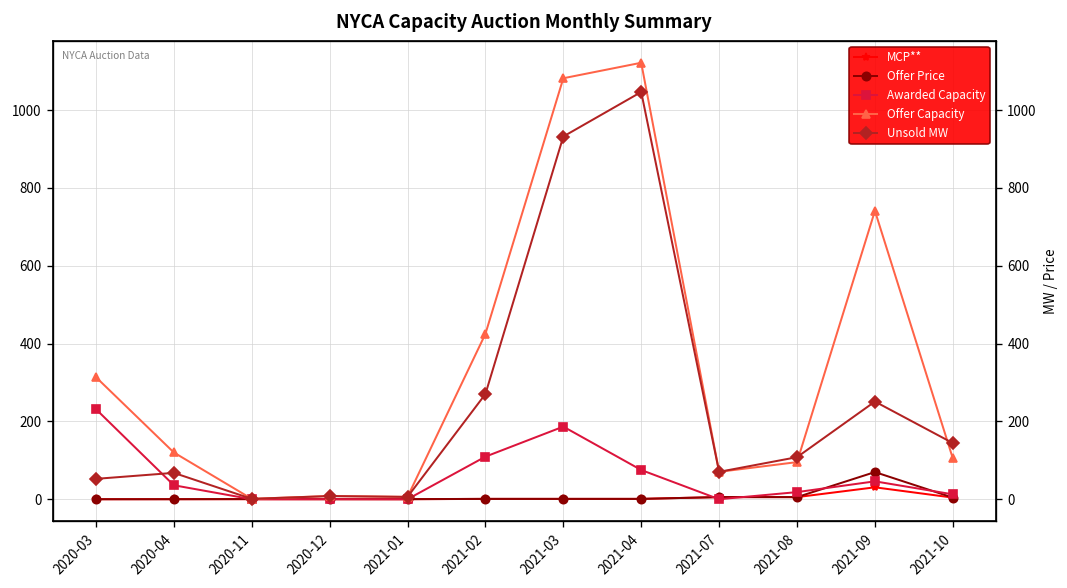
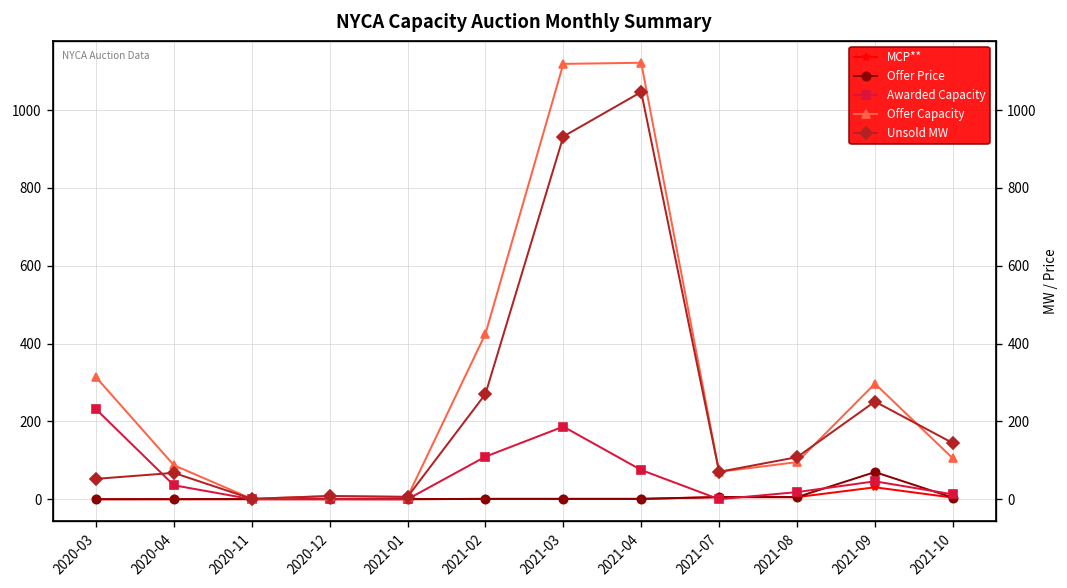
Offer Capacity, 2020-04: 120 -> 90
Offer Capacity, 2021-03: 1080 -> 1120
Offer Capacity, 2021-09: 740 -> 300
